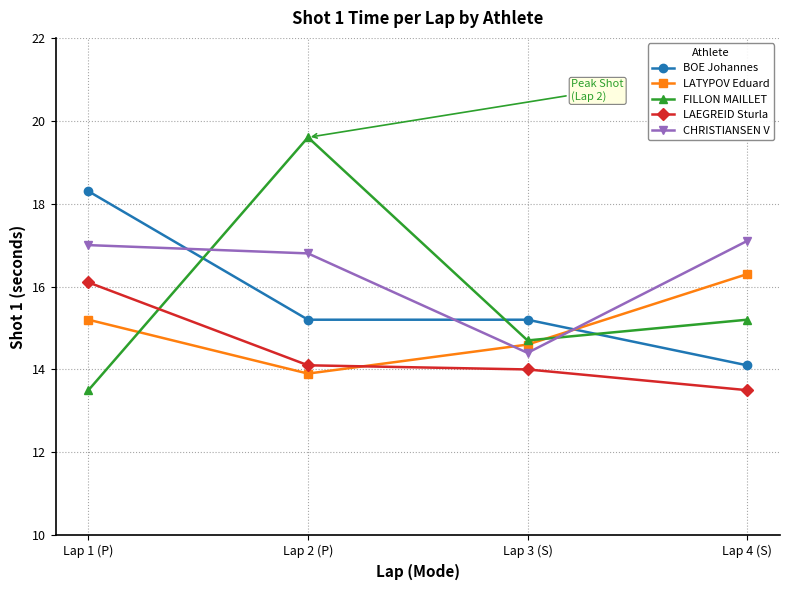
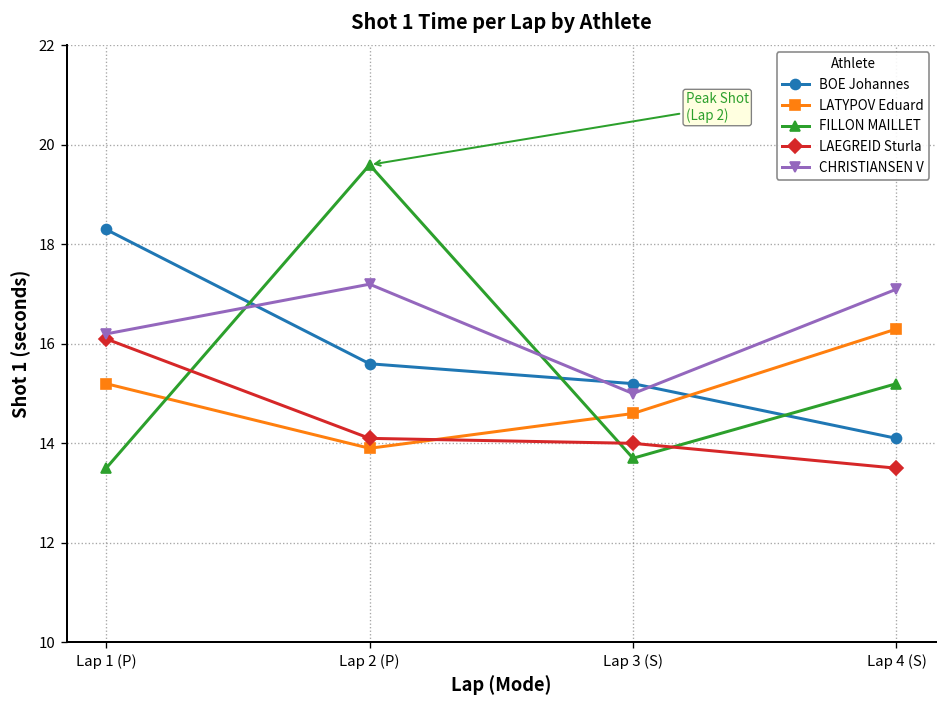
CHRISTIANSEN V, Lap 1 (P): 17.0 -> 16.2
BOE Johannes, Lap 2 (P): 15.2 -> 15.6
CHRISTIANSEN V, Lap 2 (P): 16.8 -> 17.2
FILLON MAILLET, Lap 3 (S): 14.7 -> 13.7
CHRISTIANSEN V, Lap 3 (S): 14.4 -> 15.0
